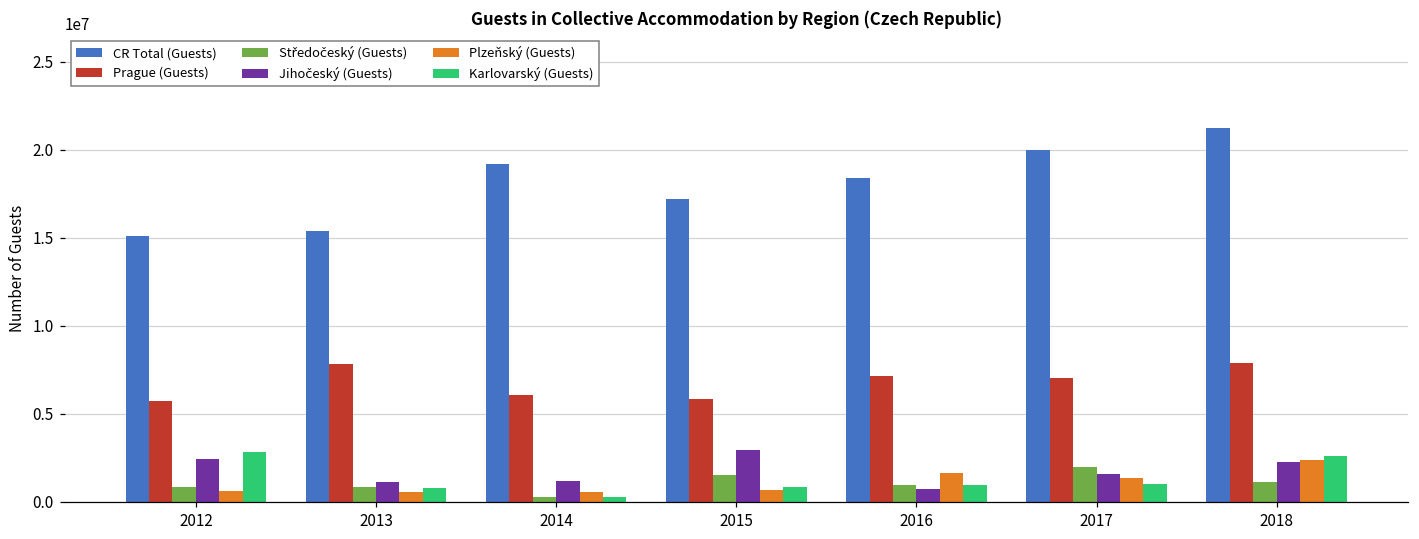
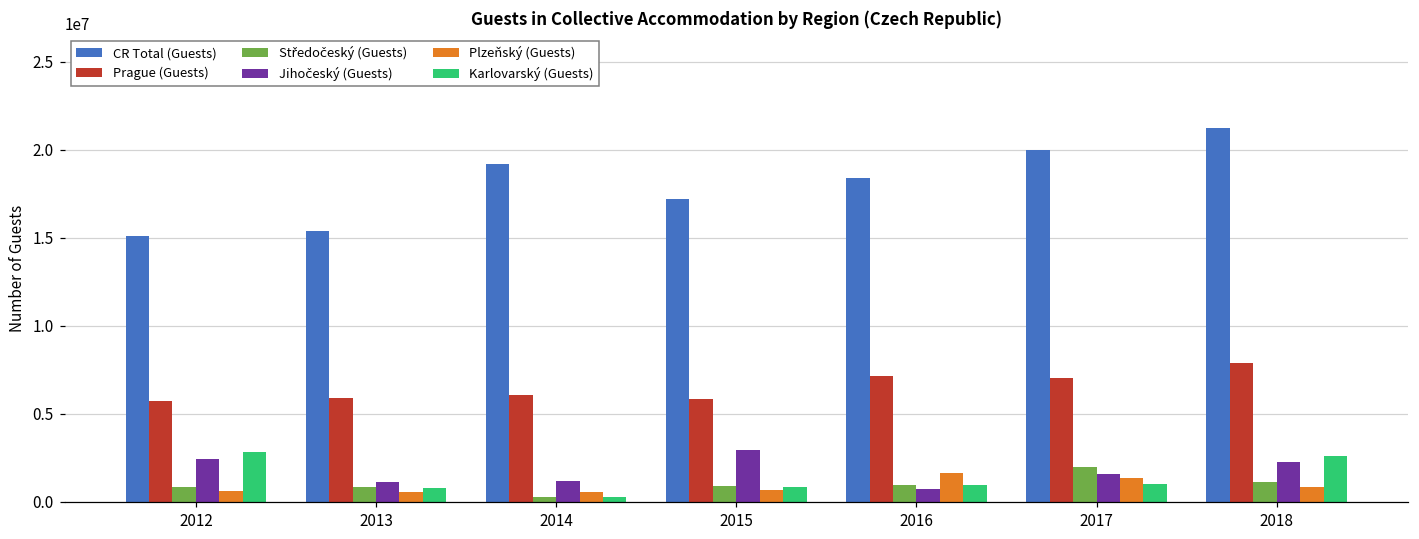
Prague (Guests), 2013: 7900000 -> 5900000
Středočeský (Guests), 2015: 1500000 -> 900000
Plzeňský (Guests), 2018: 2400000 -> 800000
